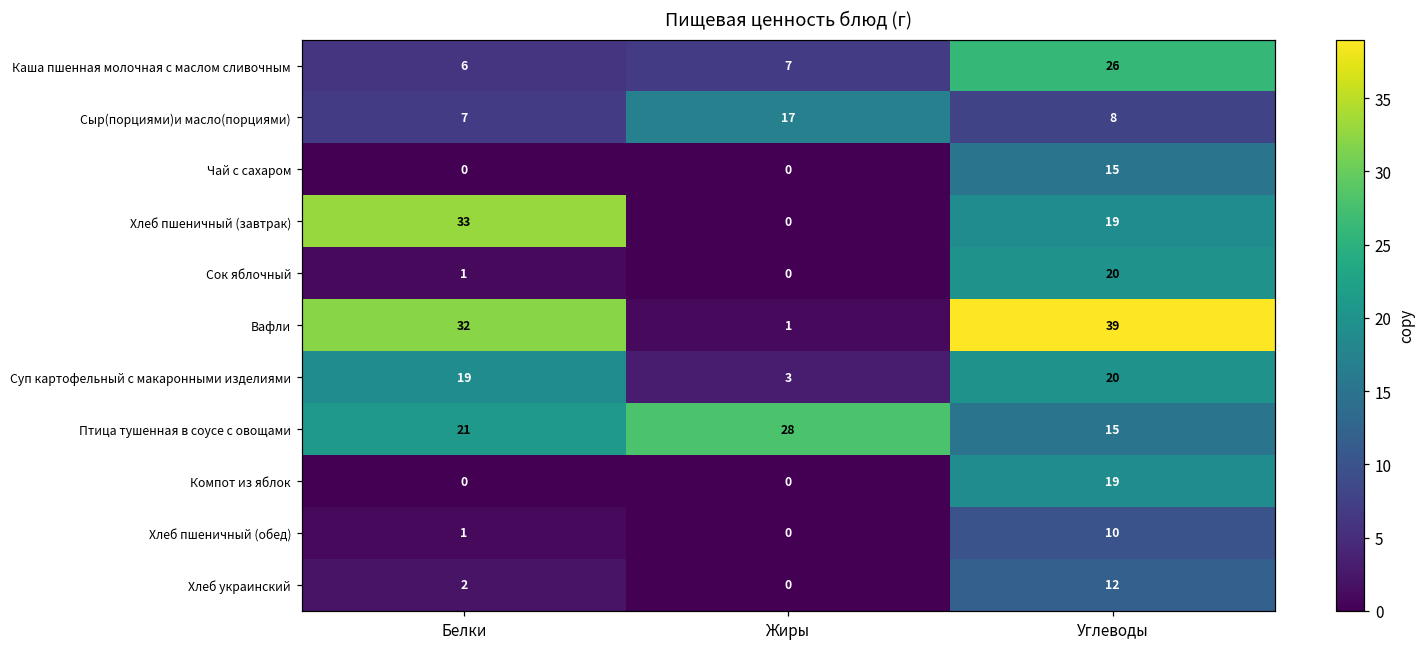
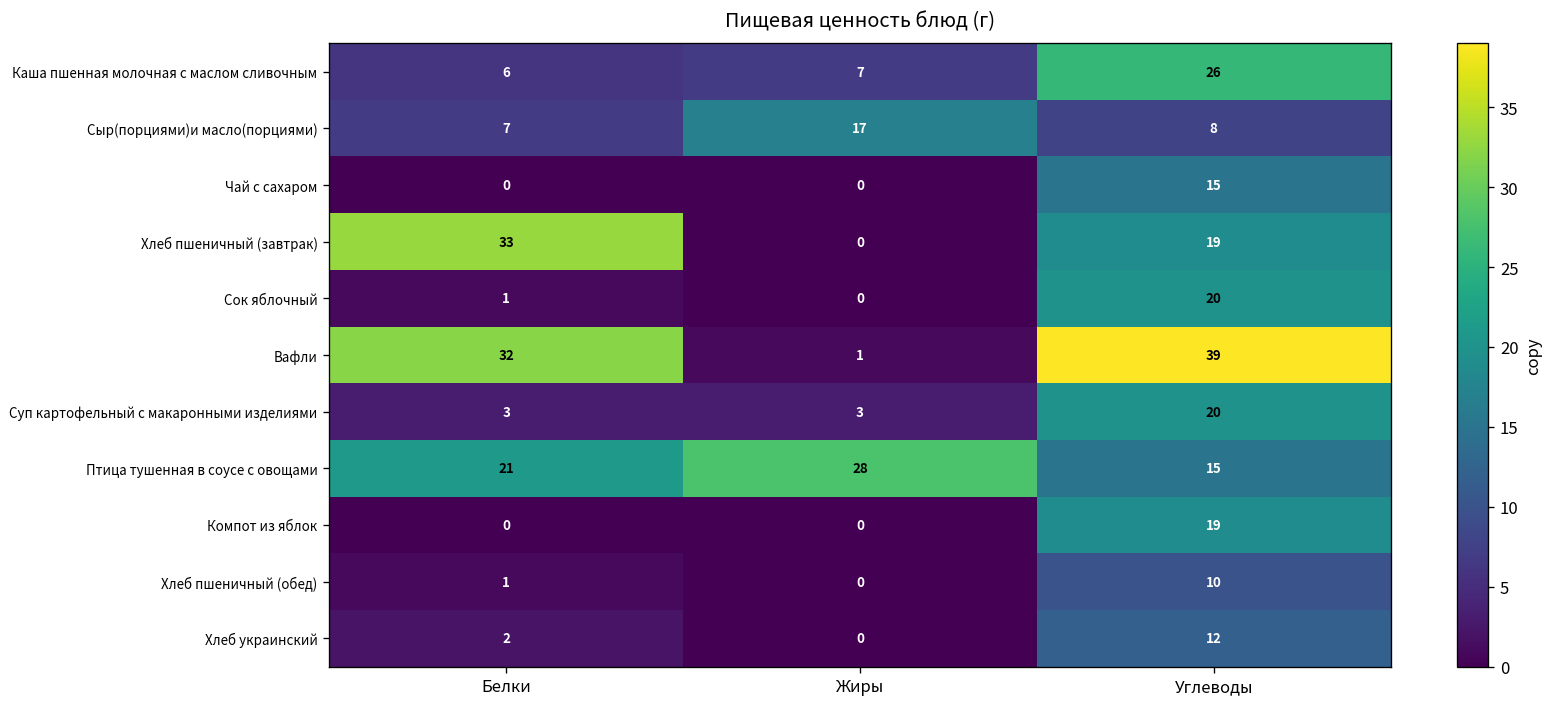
Суп картофельный с макаронными изделиями, Белки: 19 -> 3
